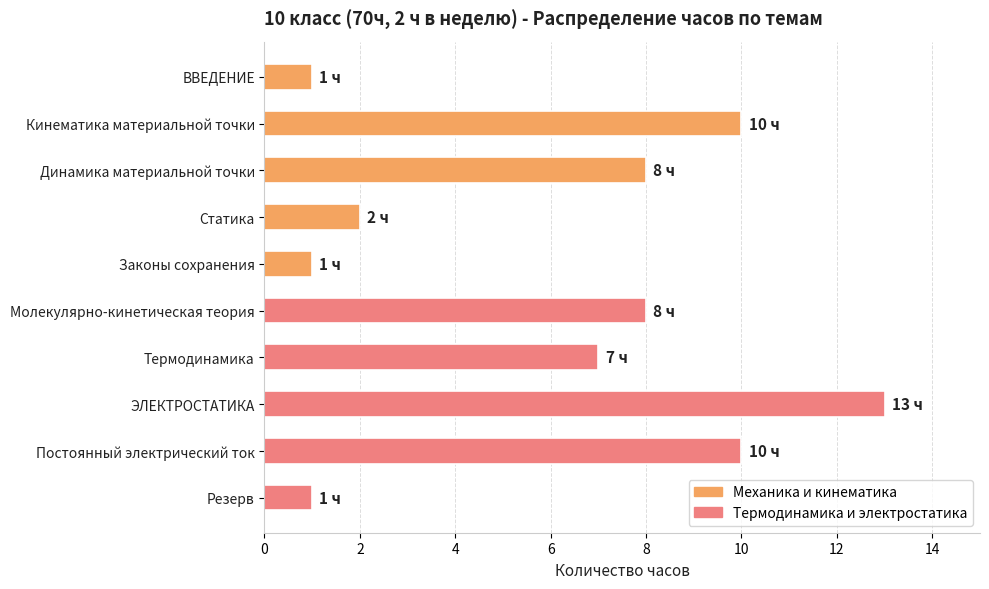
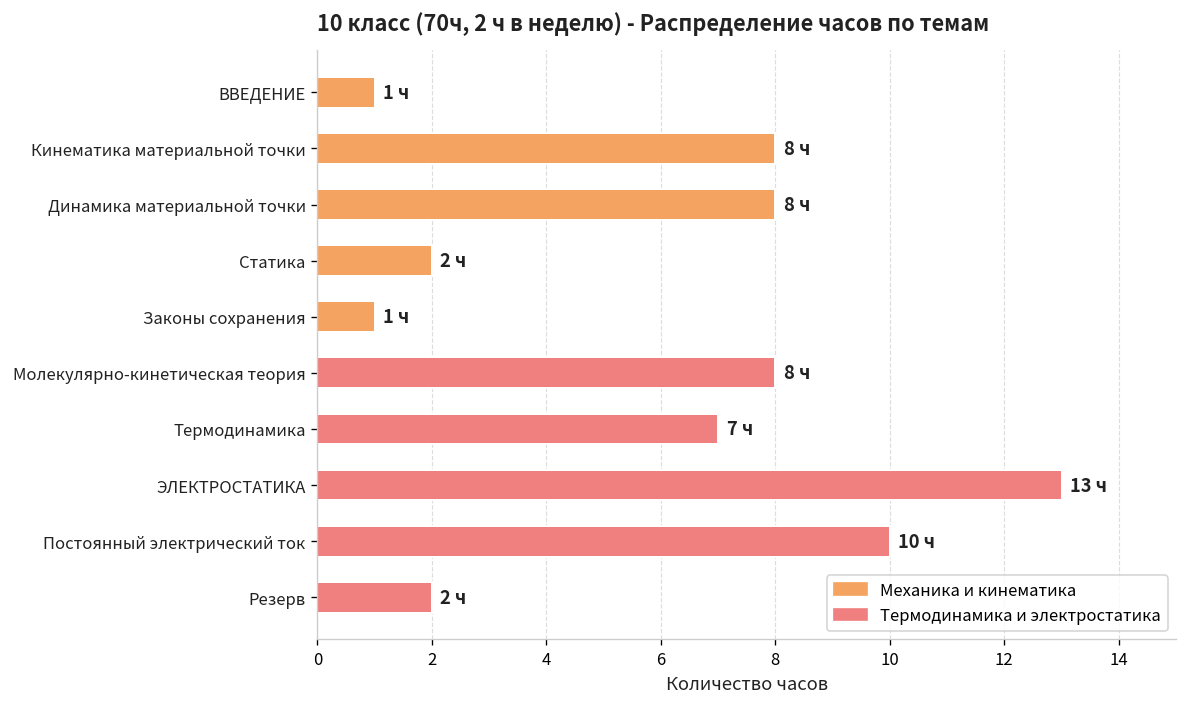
Кинематика материальной точки: 10 -> 8
Резерв: 1 -> 2
